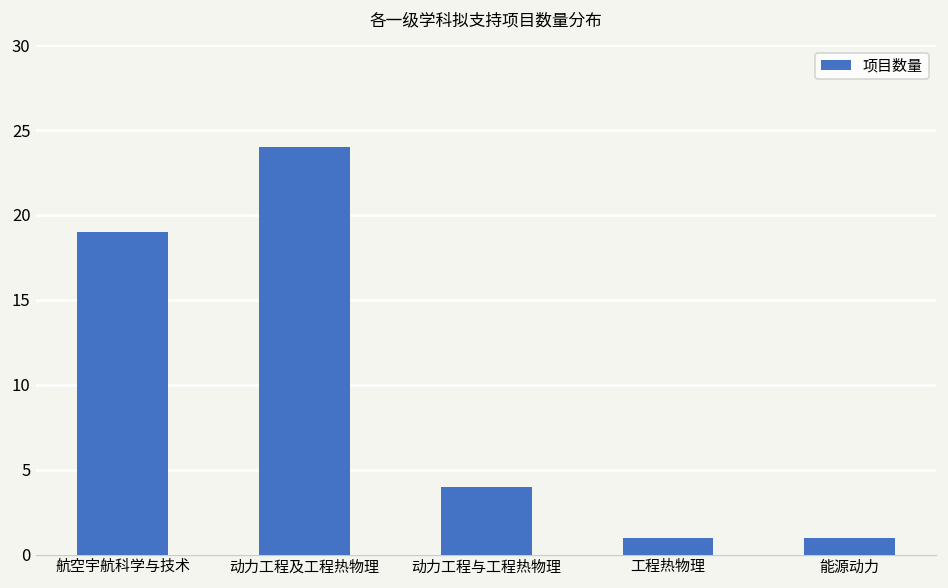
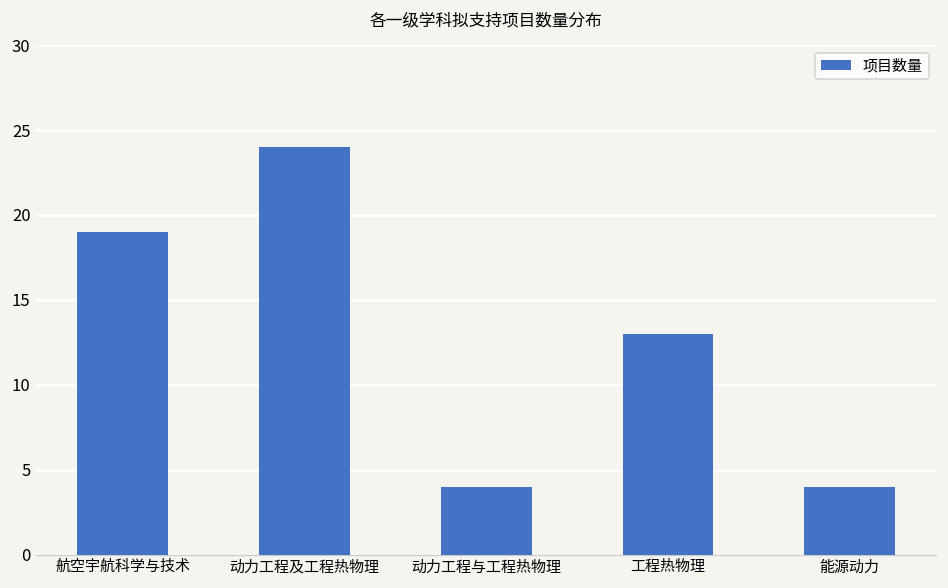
工程热物理: 1 -> 13
能源动力: 1 -> 4
